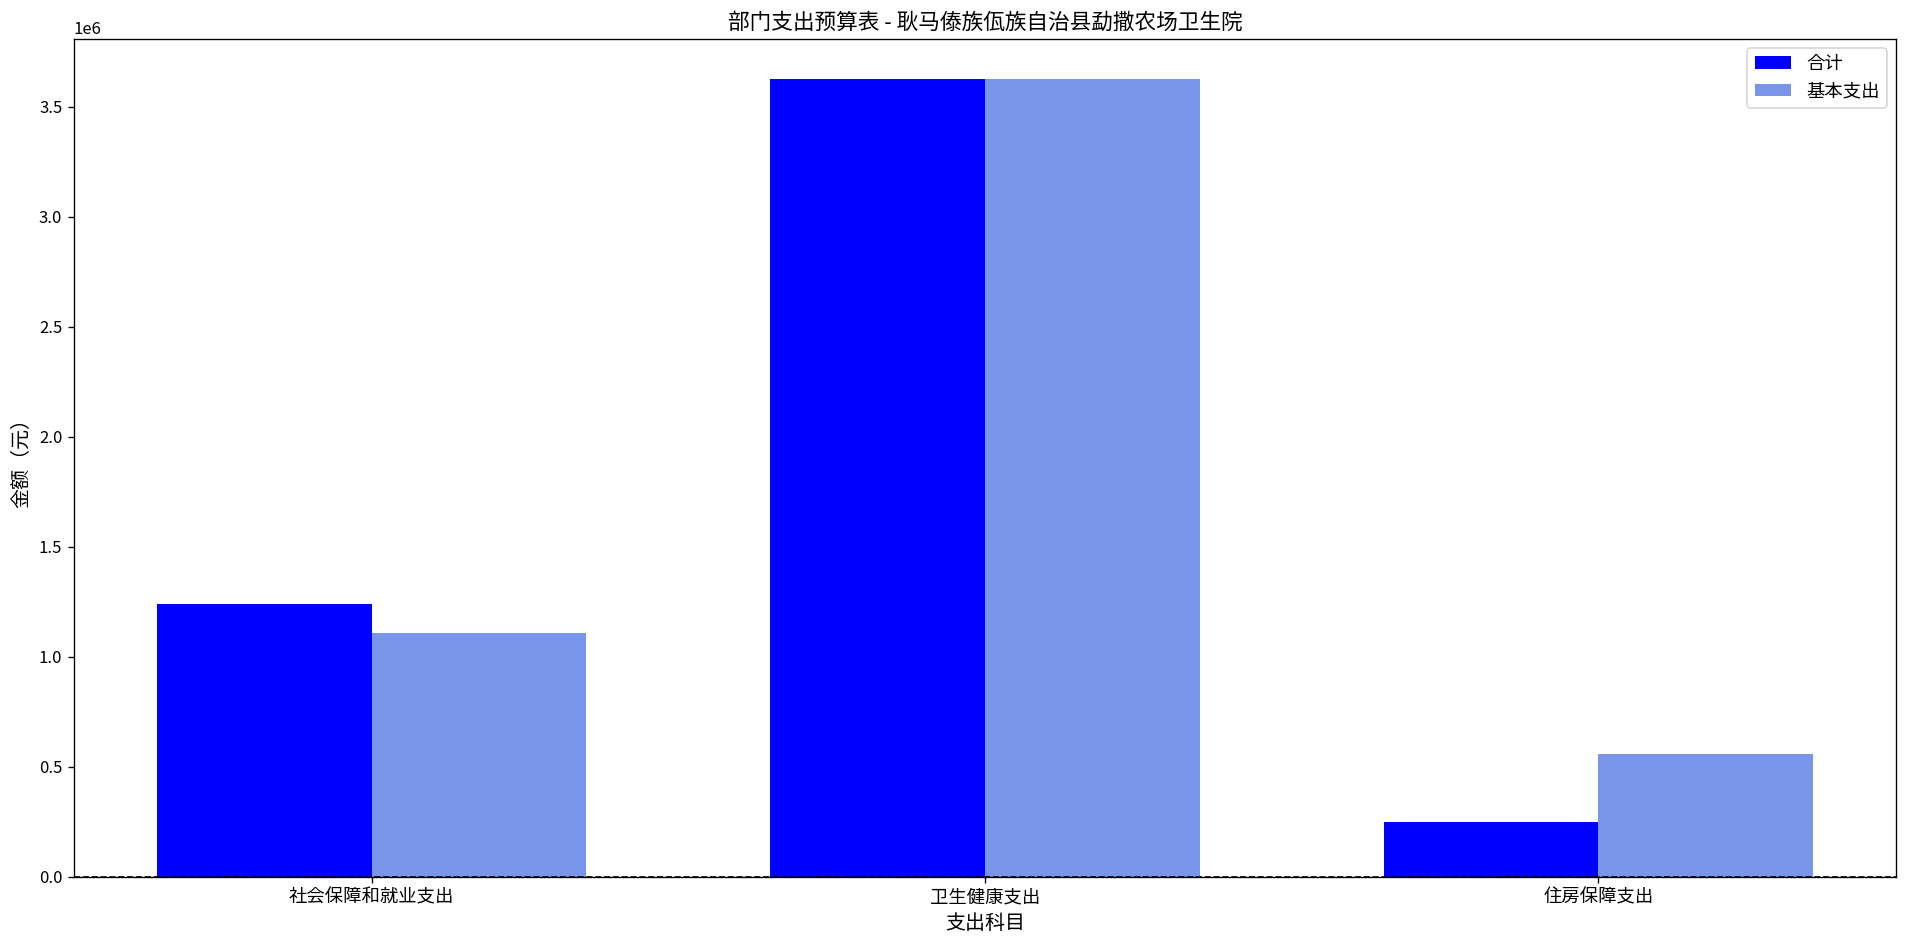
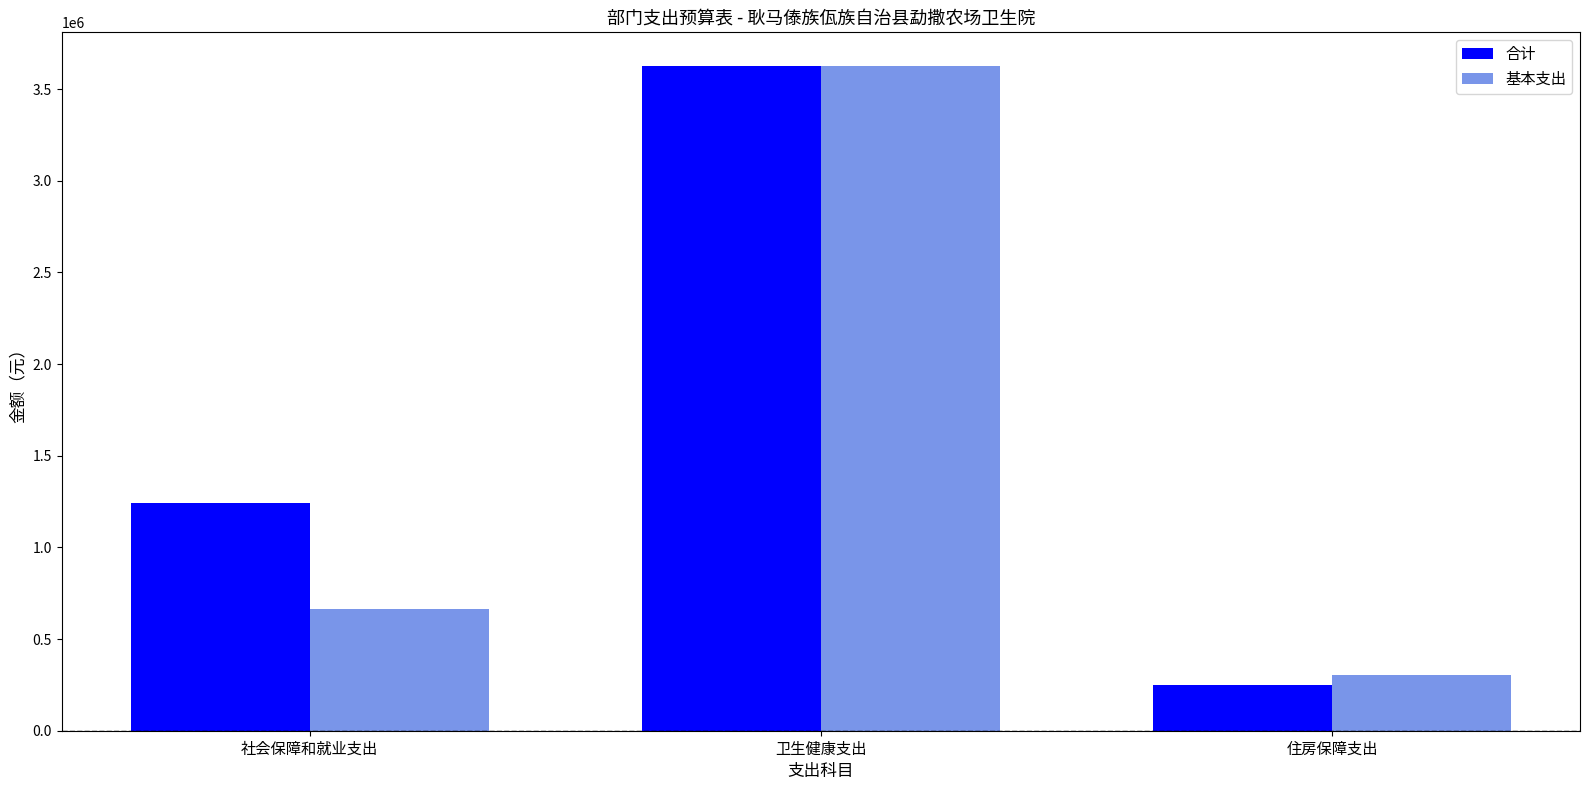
基本支出, 社会保障和就业支出: 1110000 -> 660000
基本支出, 住房保障支出: 560000 -> 310000
